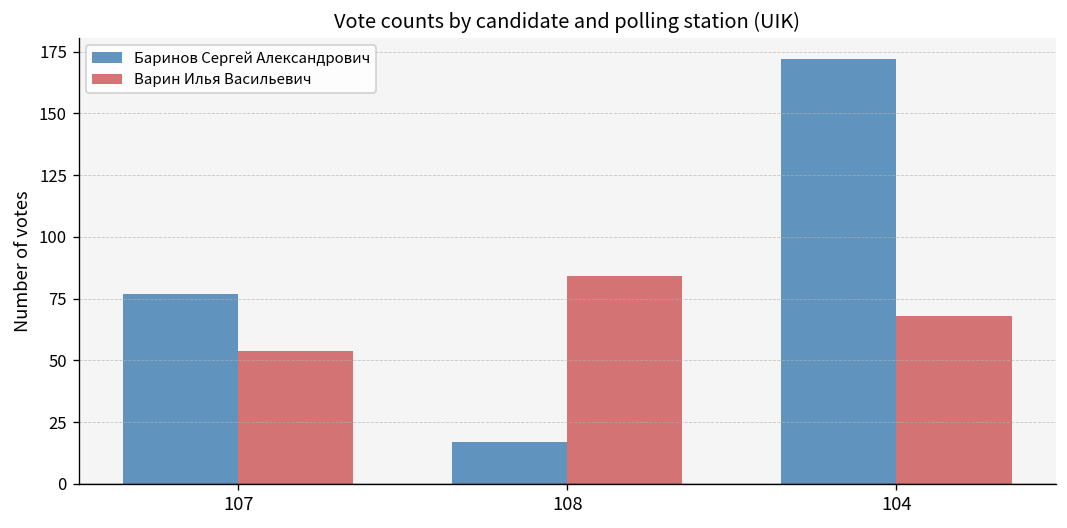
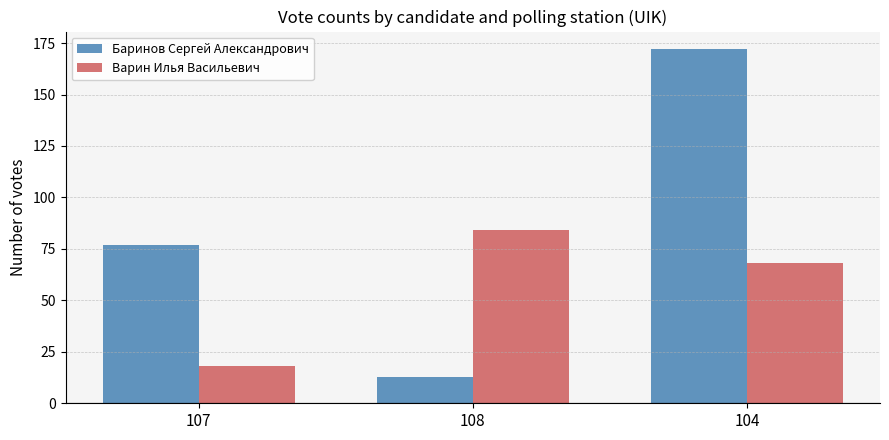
Варин Илья Васильевич, 107: 54 -> 18
Баринов Сергей Александрович, 108: 17 -> 13
